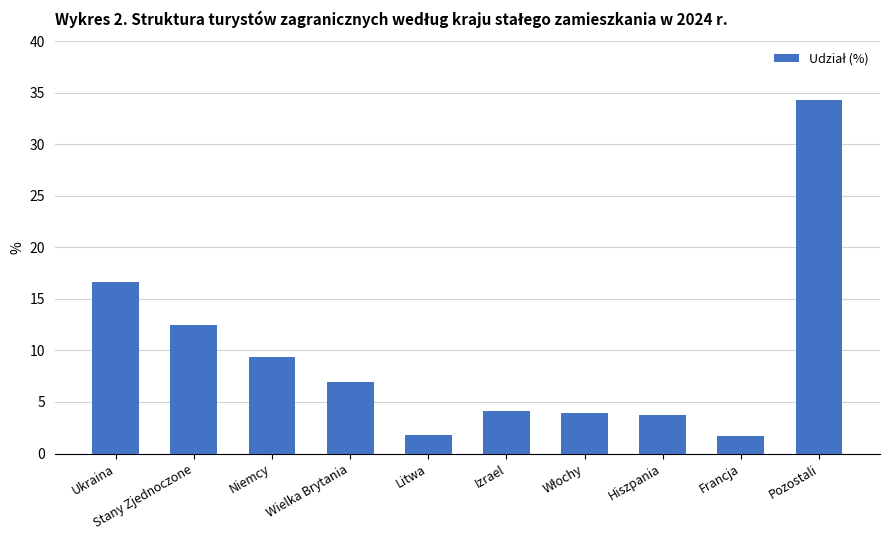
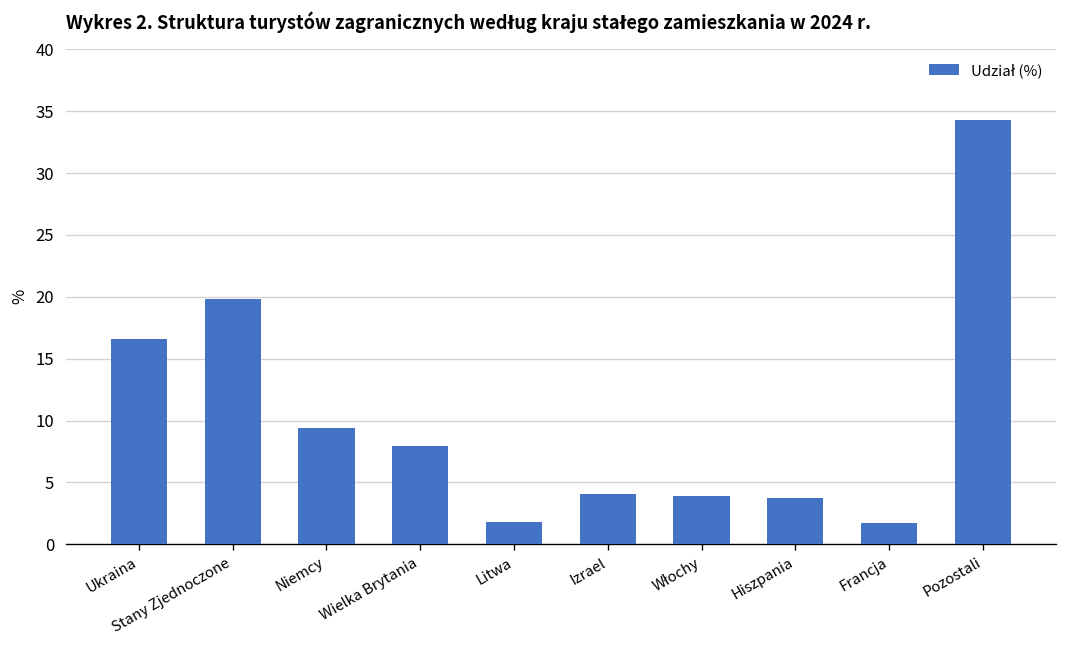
Stany Zjednoczone: 12.5 -> 19.8
Wielka Brytania: 6.9 -> 7.9
